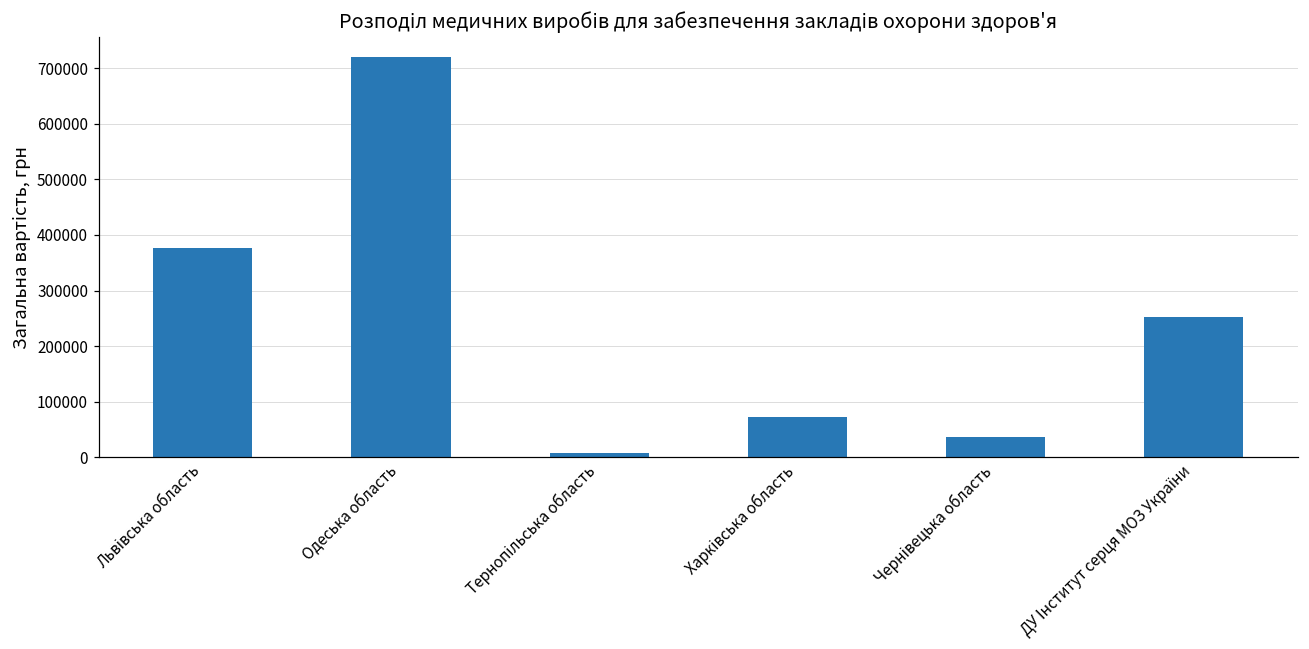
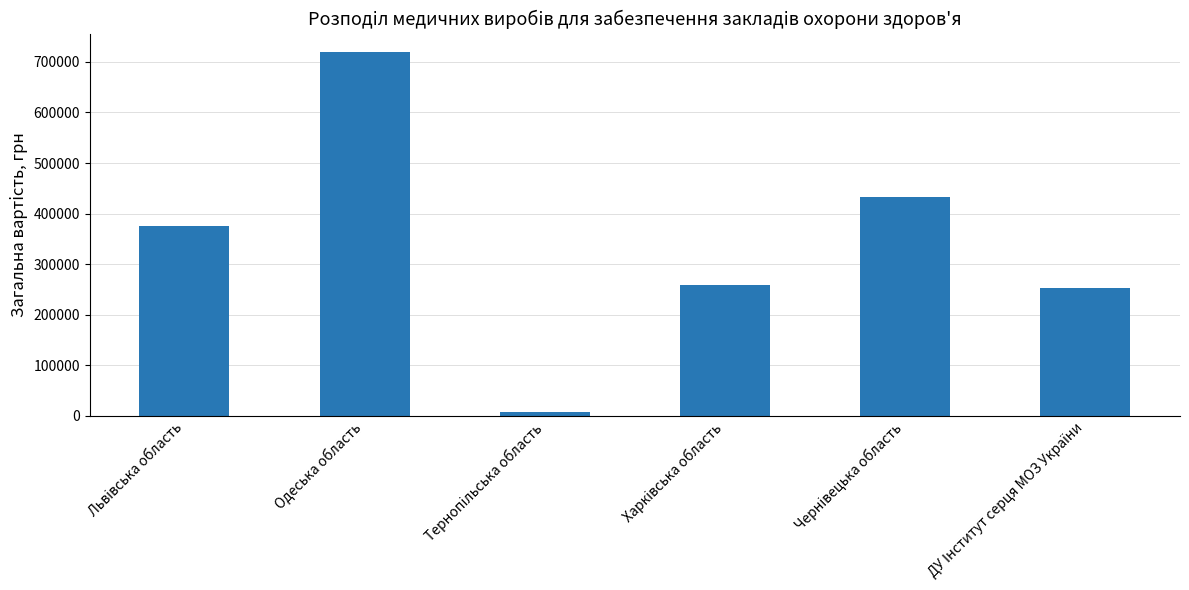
Харківська область: 70000 -> 260000
Чернівецька область: 40000 -> 430000
